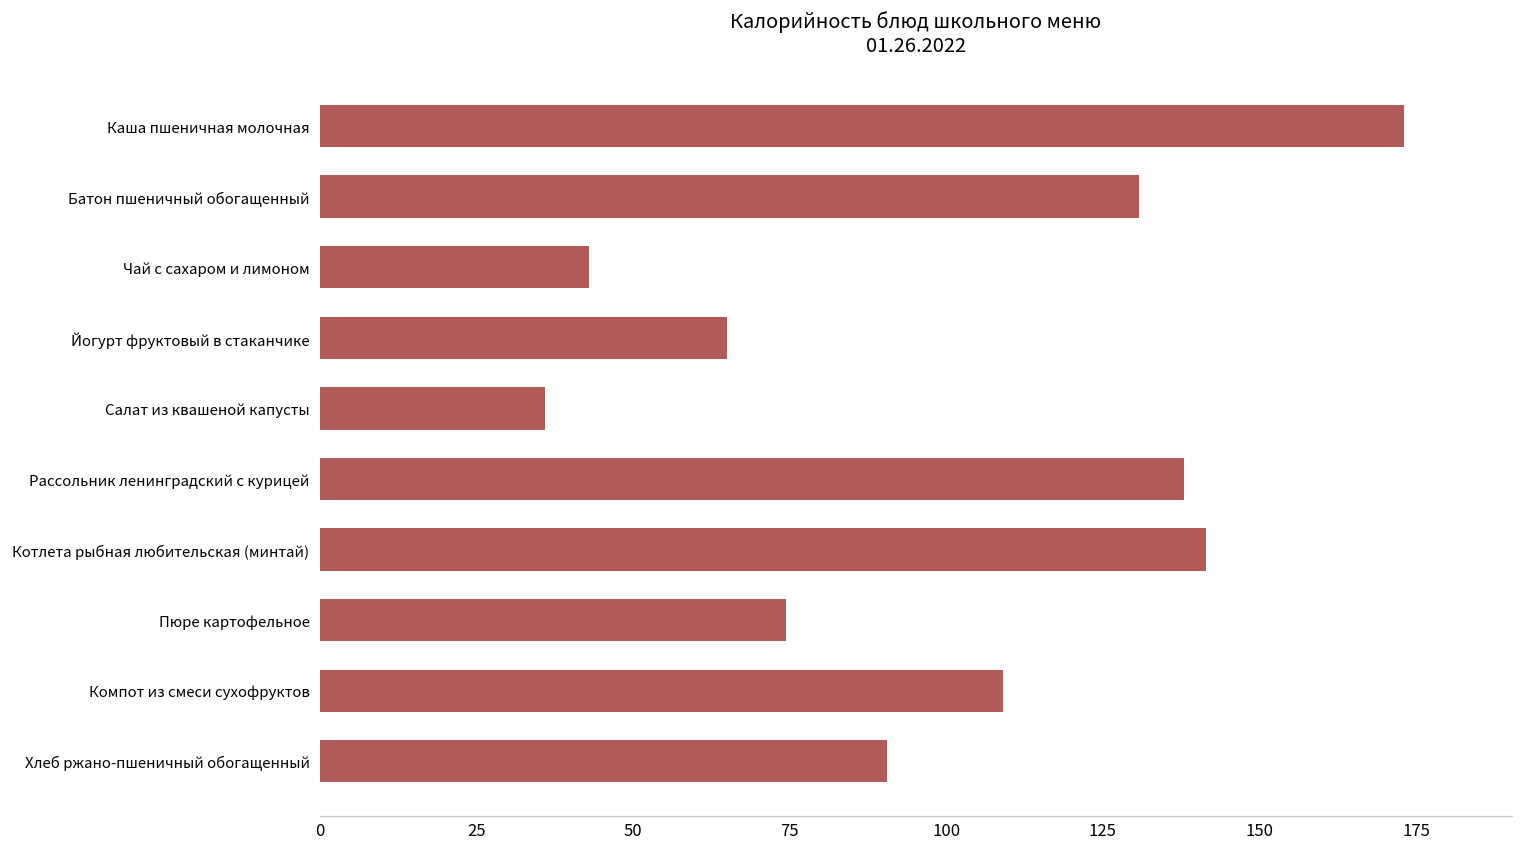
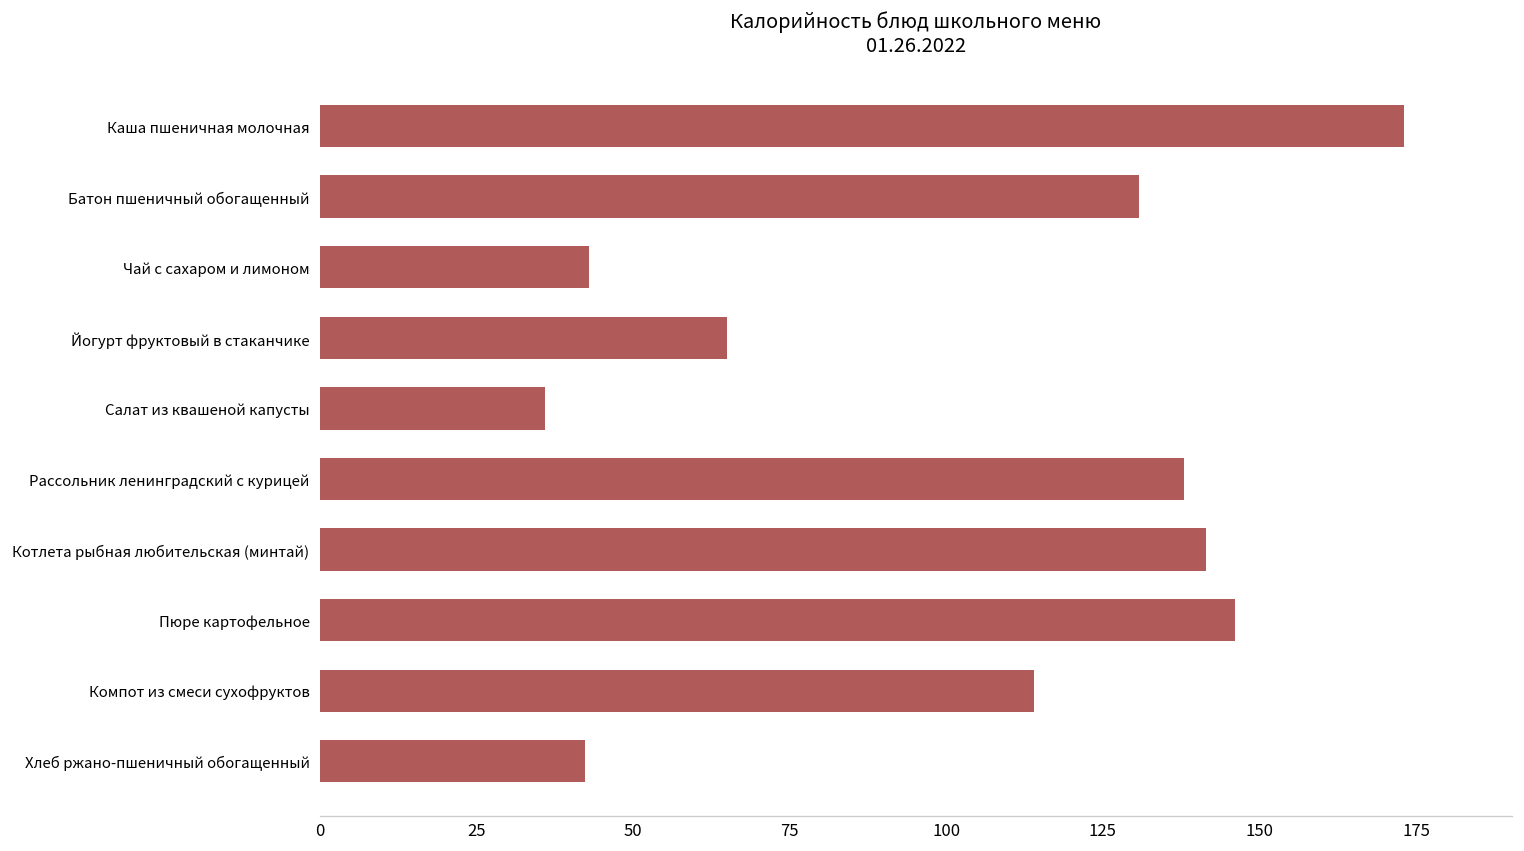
Пюре картофельное: 74 -> 146
Компот из смеси сухофруктов: 109 -> 114
Хлеб ржано-пшеничный обогащенный: 91 -> 42
